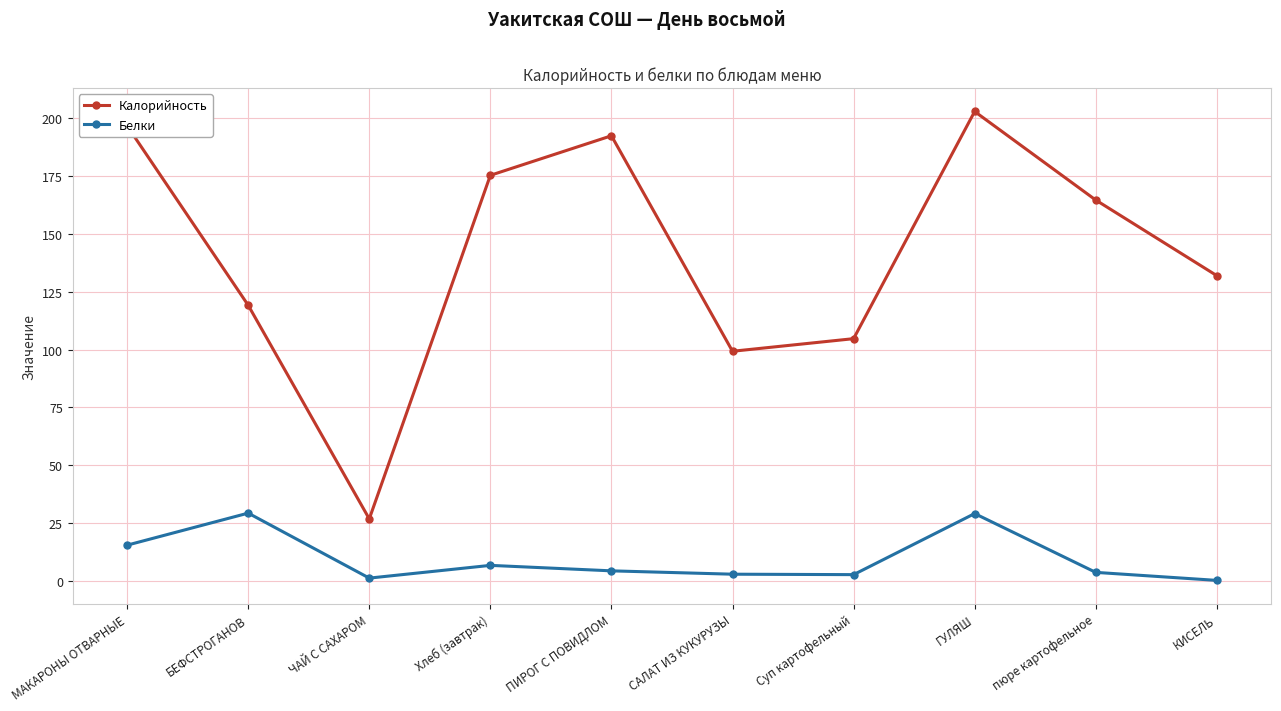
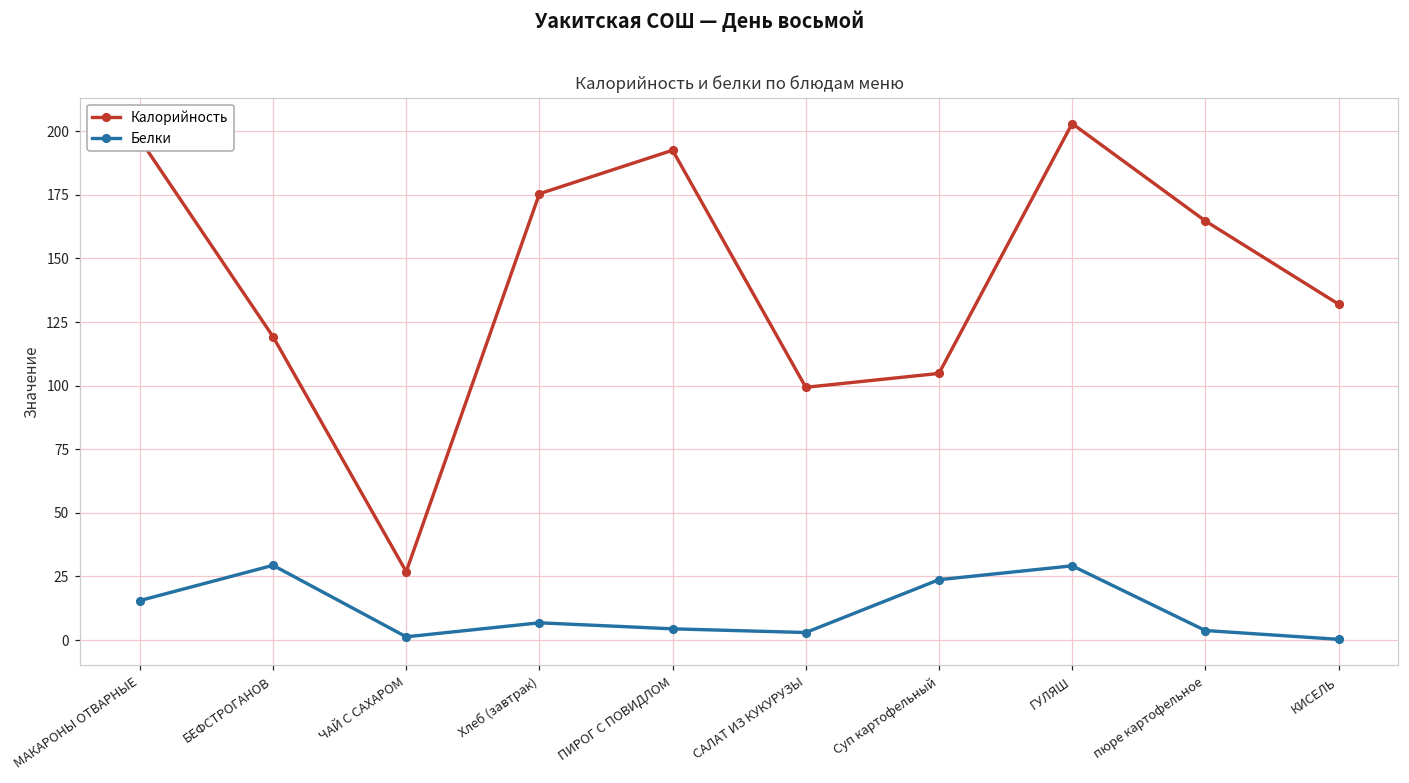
Белки, Суп картофельный: 3 -> 24
